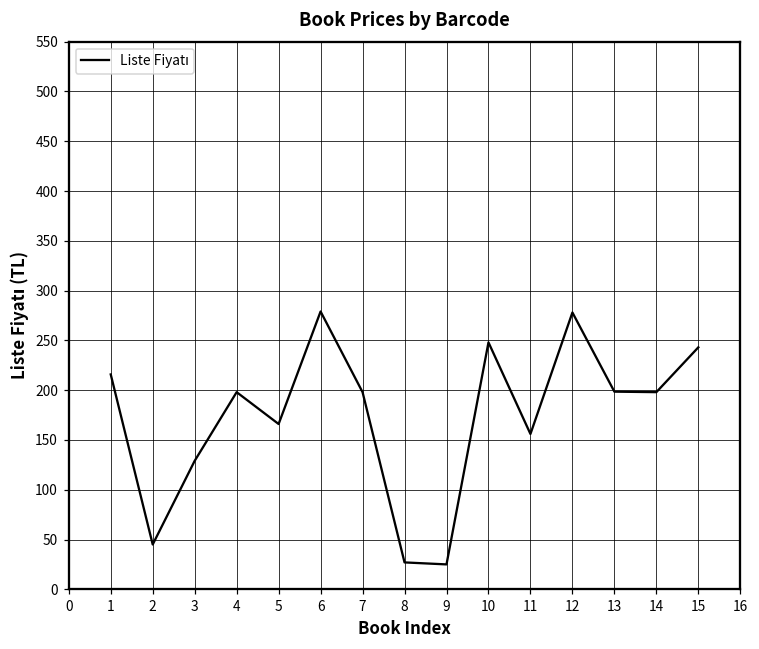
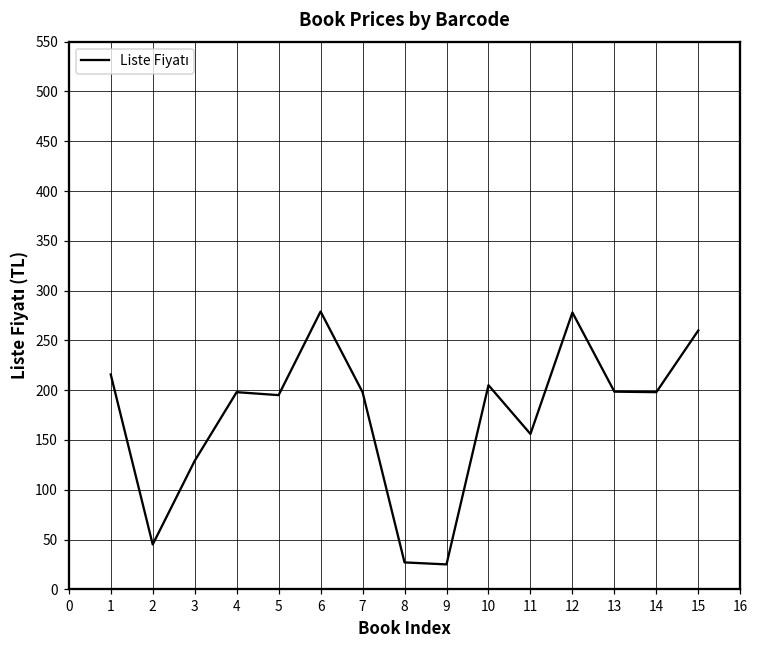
5: 170 -> 200
10: 250 -> 210
15: 240 -> 260
